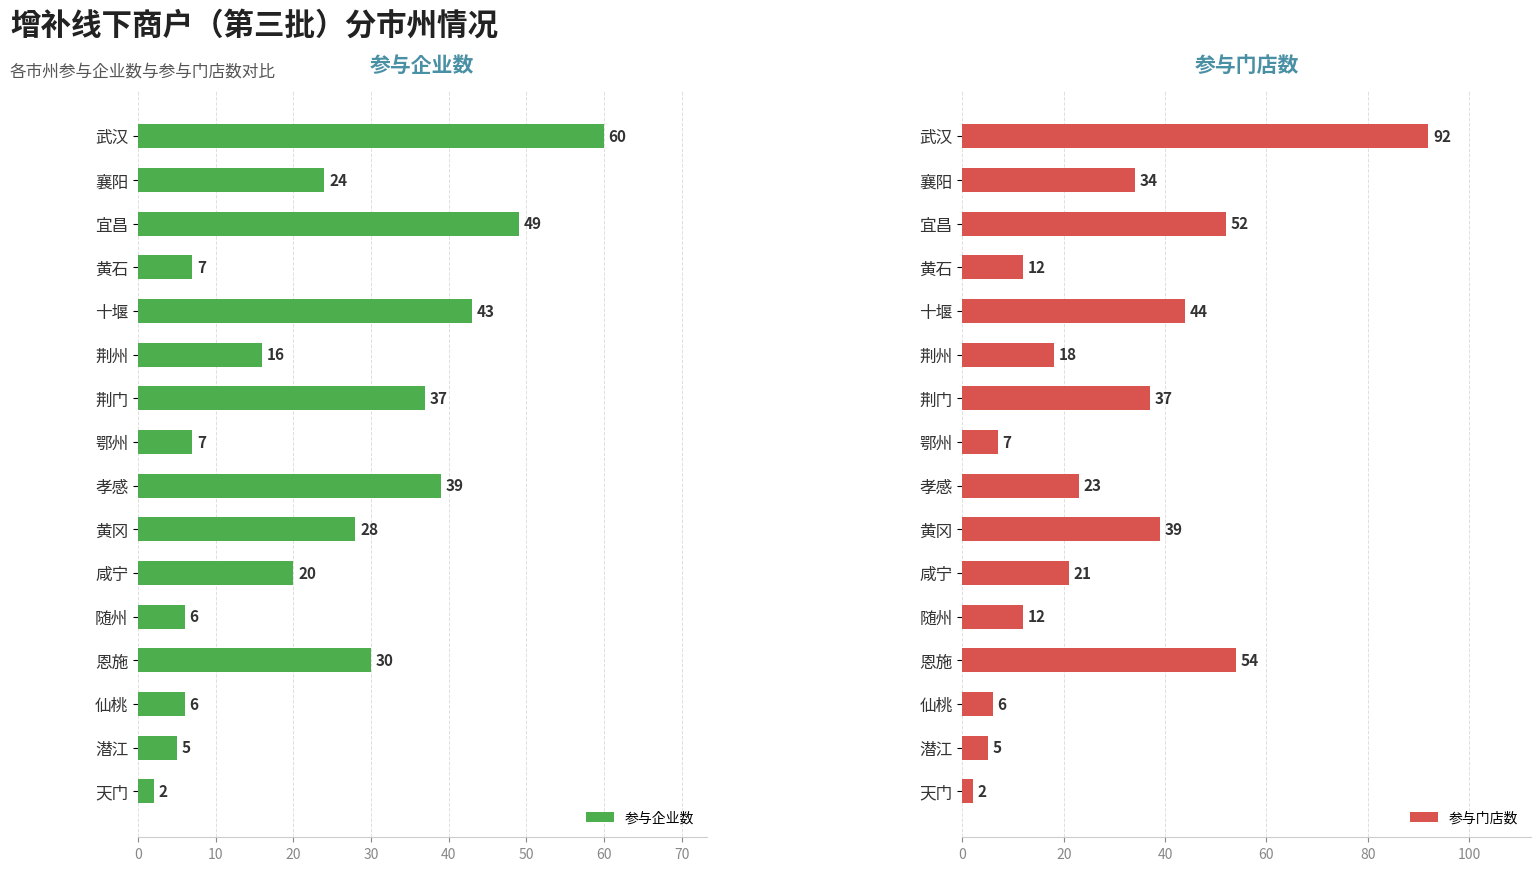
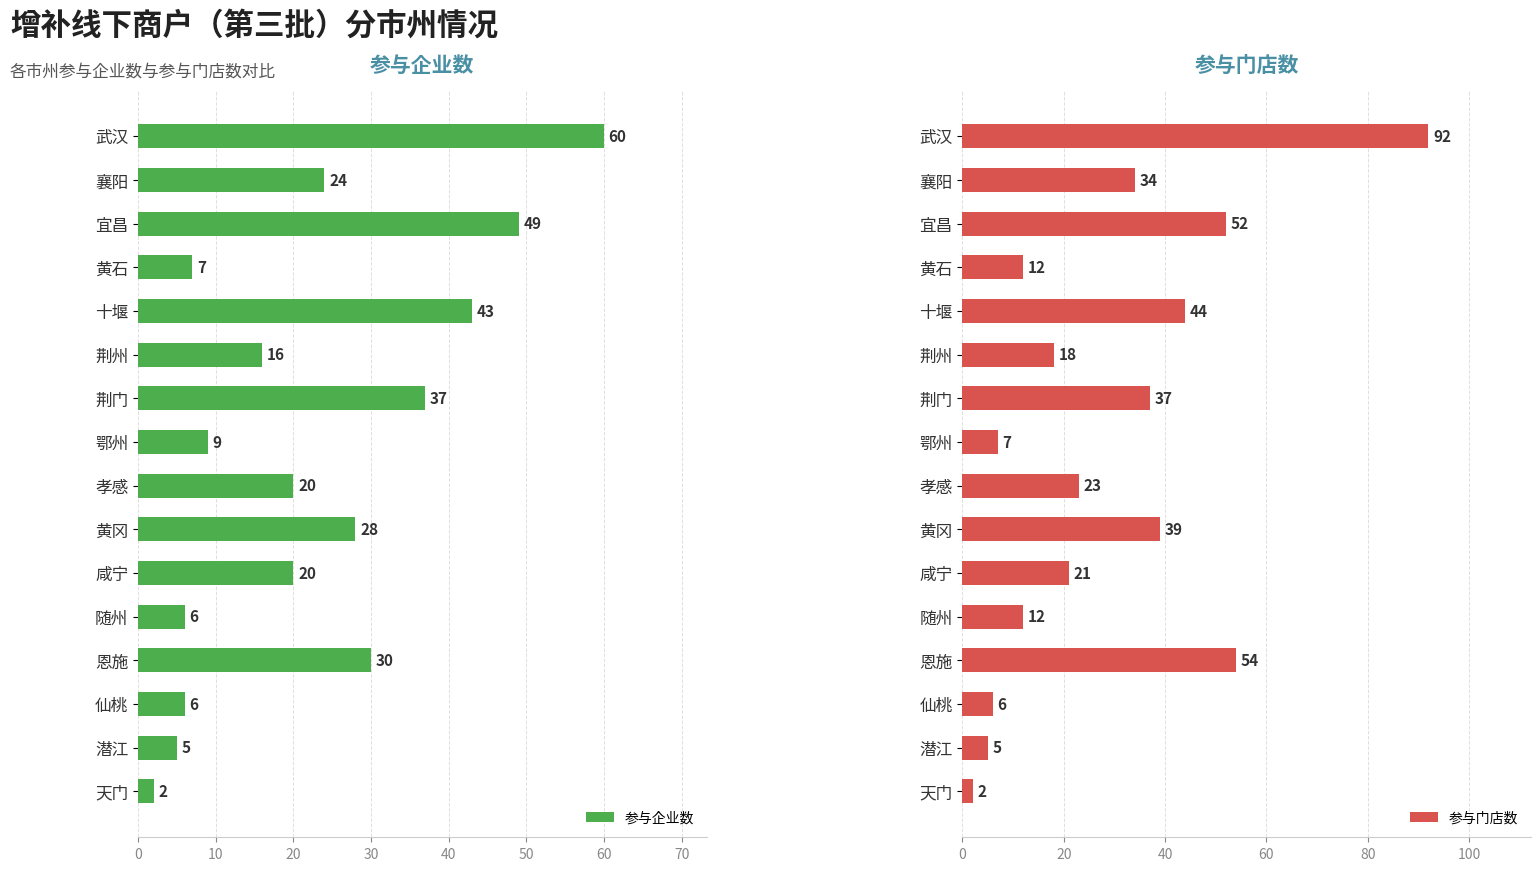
参与企业数, 鄂州: 7 -> 9
参与企业数, 孝感: 39 -> 20
